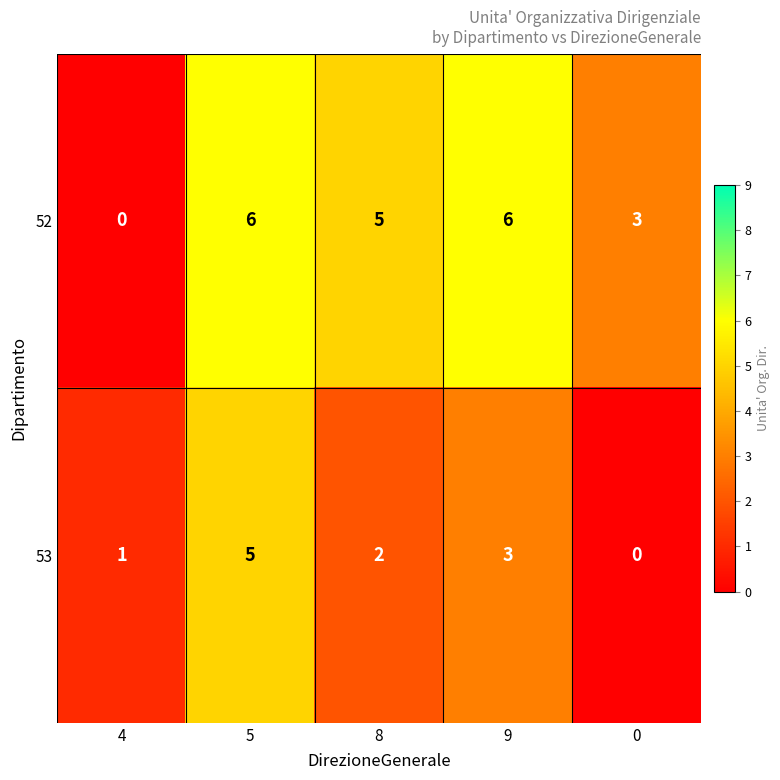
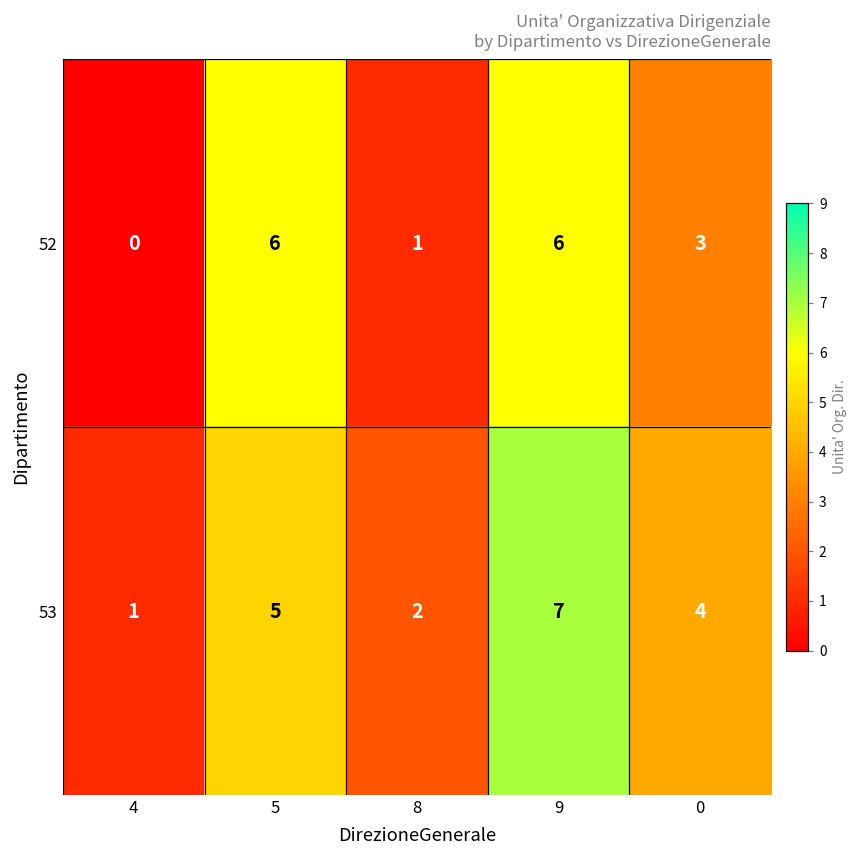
52, 8: 5 -> 1
53, 9: 3 -> 7
53, 0: 0 -> 4
